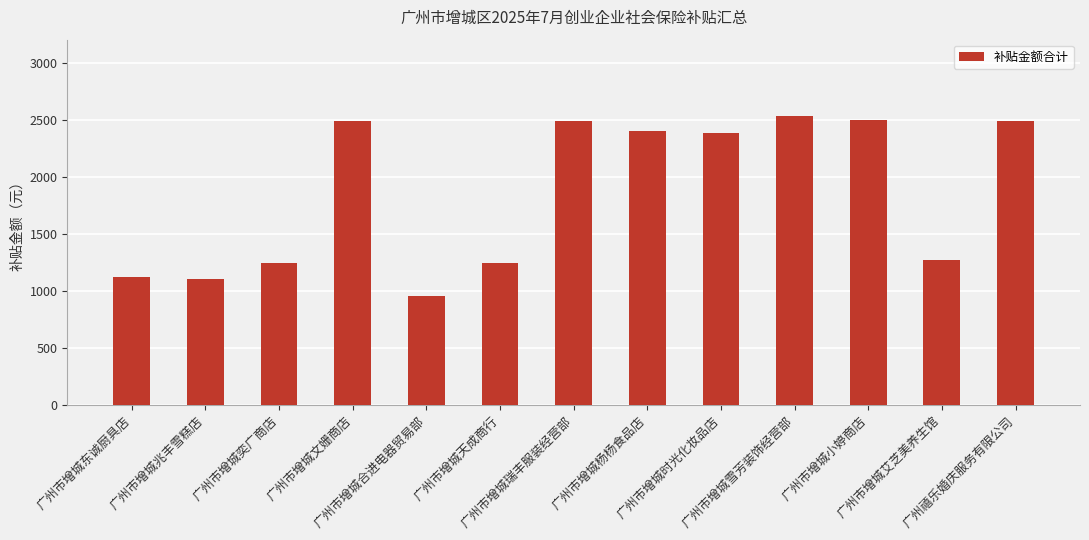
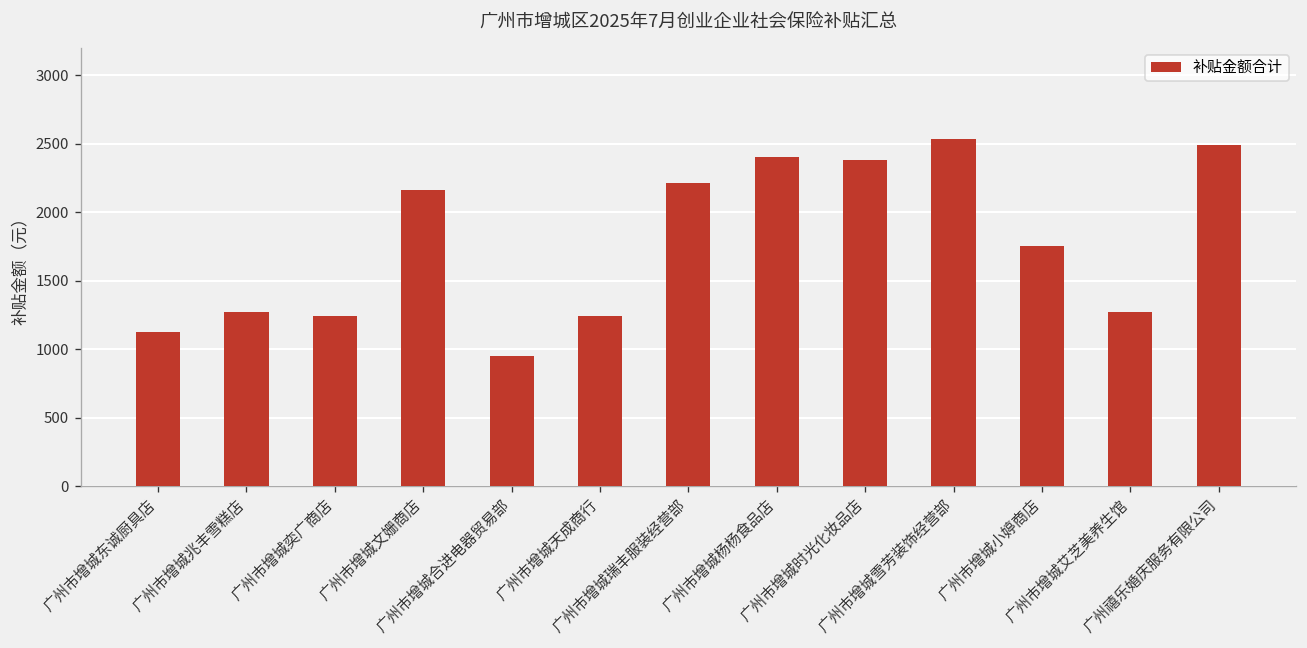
广州市增城兆丰雪糕店: 1100 -> 1270
广州市增城文姗商店: 2490 -> 2160
广州市增城瑞丰服装经营部: 2490 -> 2210
广州市增城小婷商店: 2500 -> 1750
